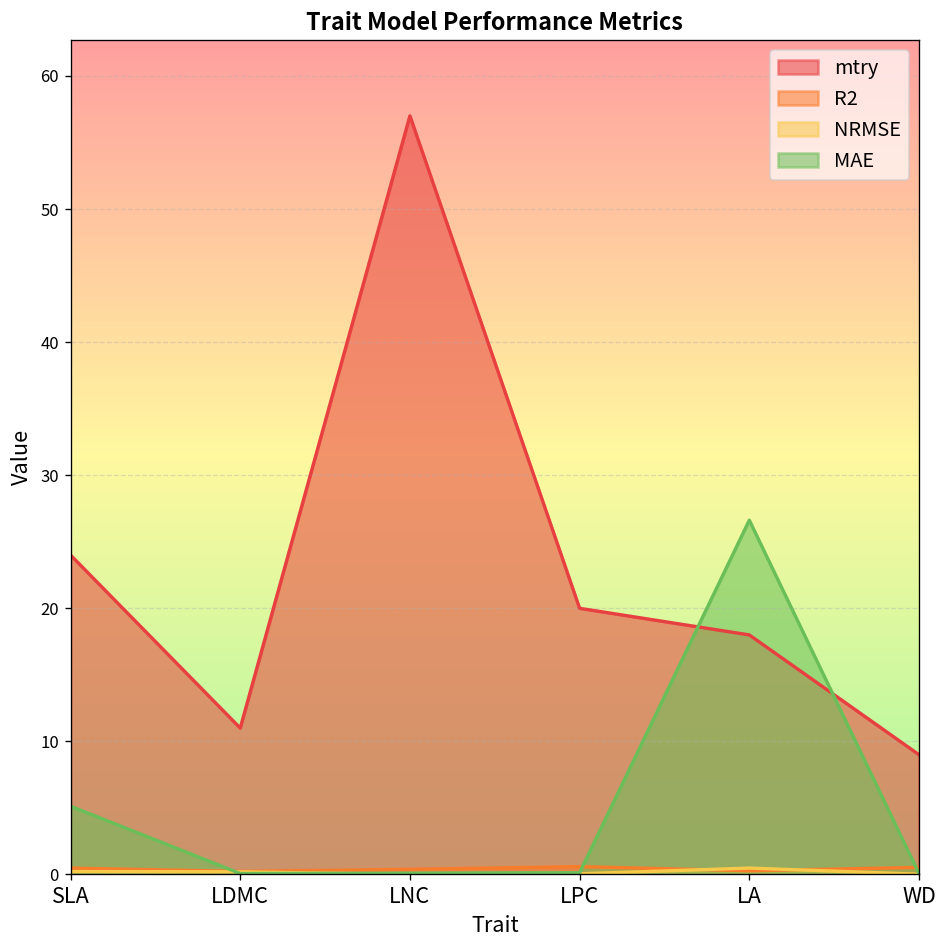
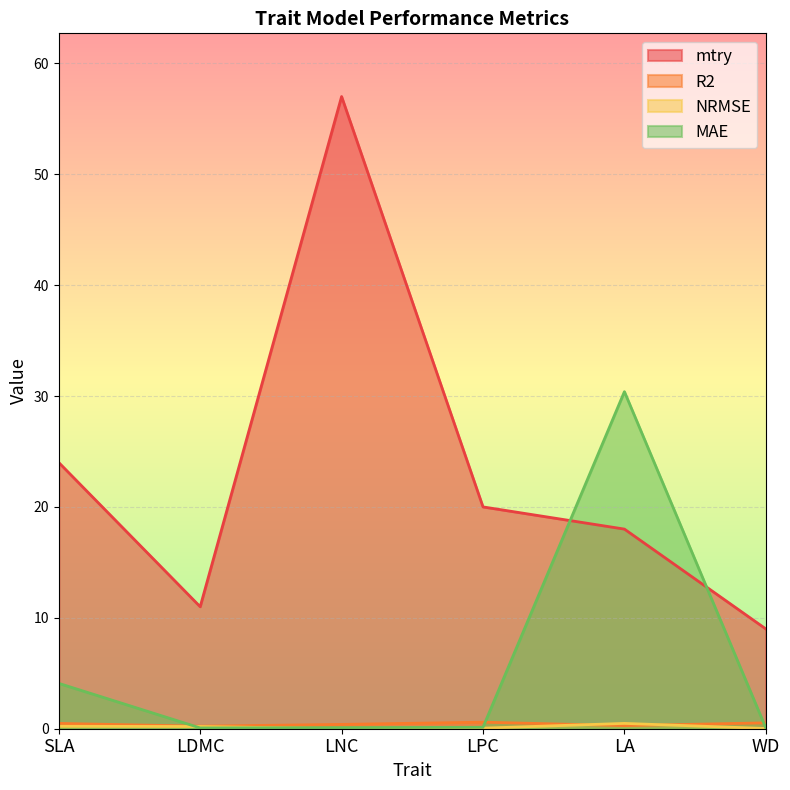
MAE, SLA: 5.1 -> 4.1
MAE, LA: 26.6 -> 30.4
